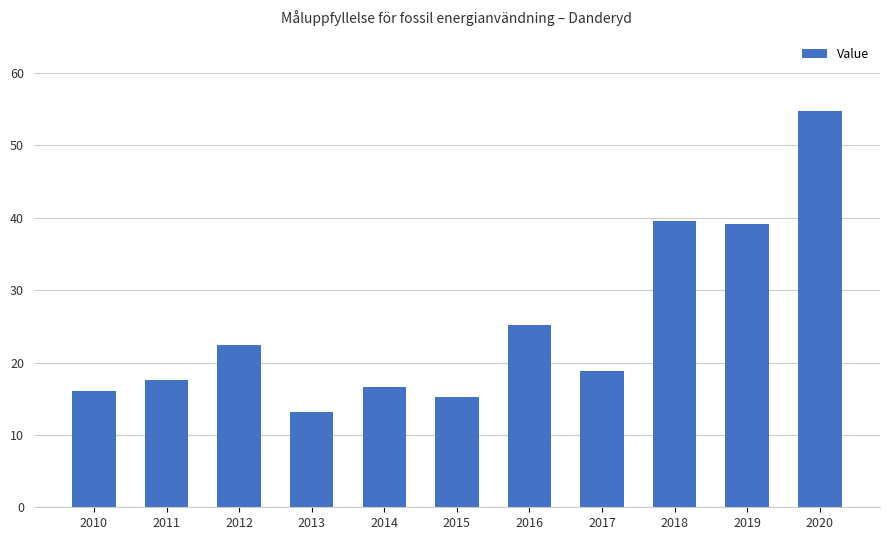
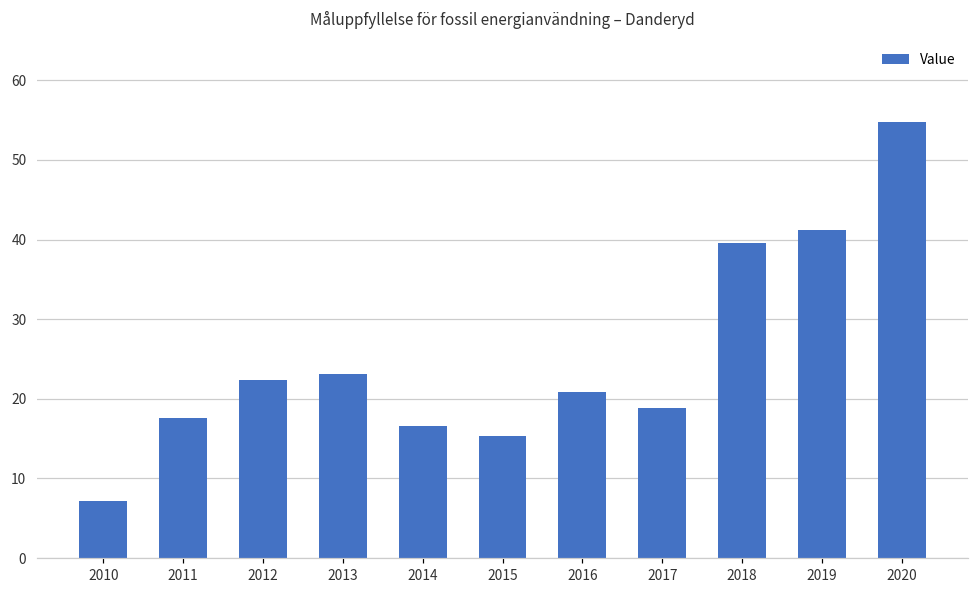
2010: 16 -> 7
2013: 13 -> 23
2016: 25 -> 21
2019: 39 -> 41
